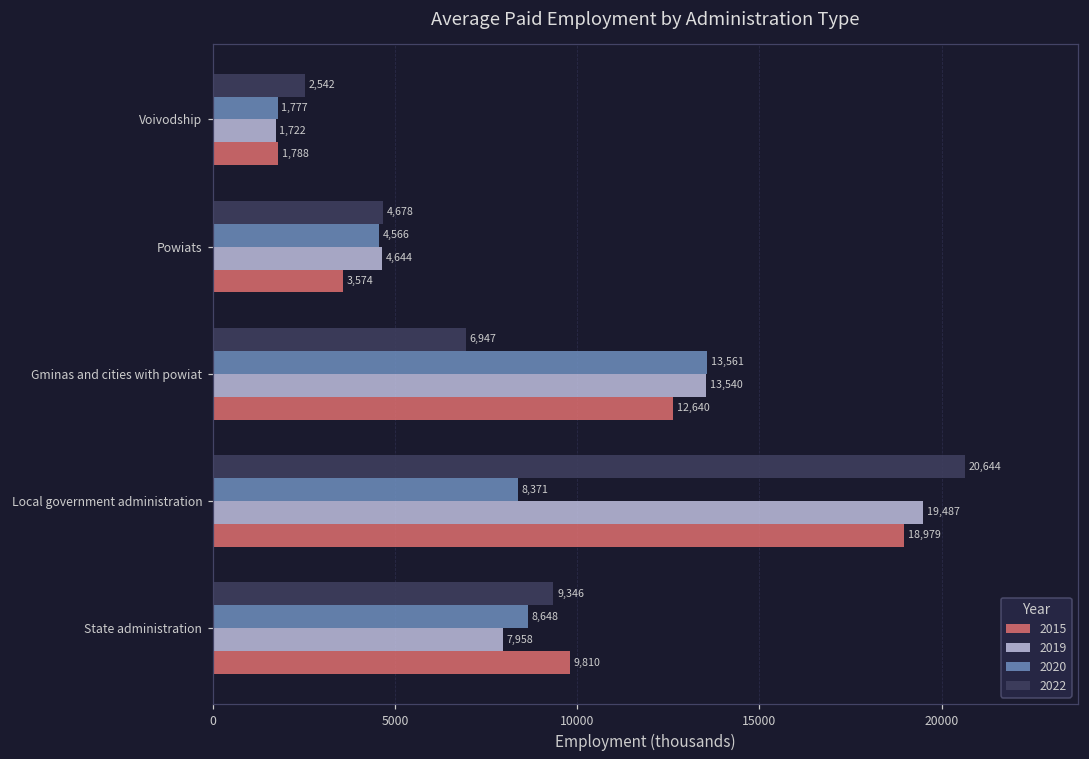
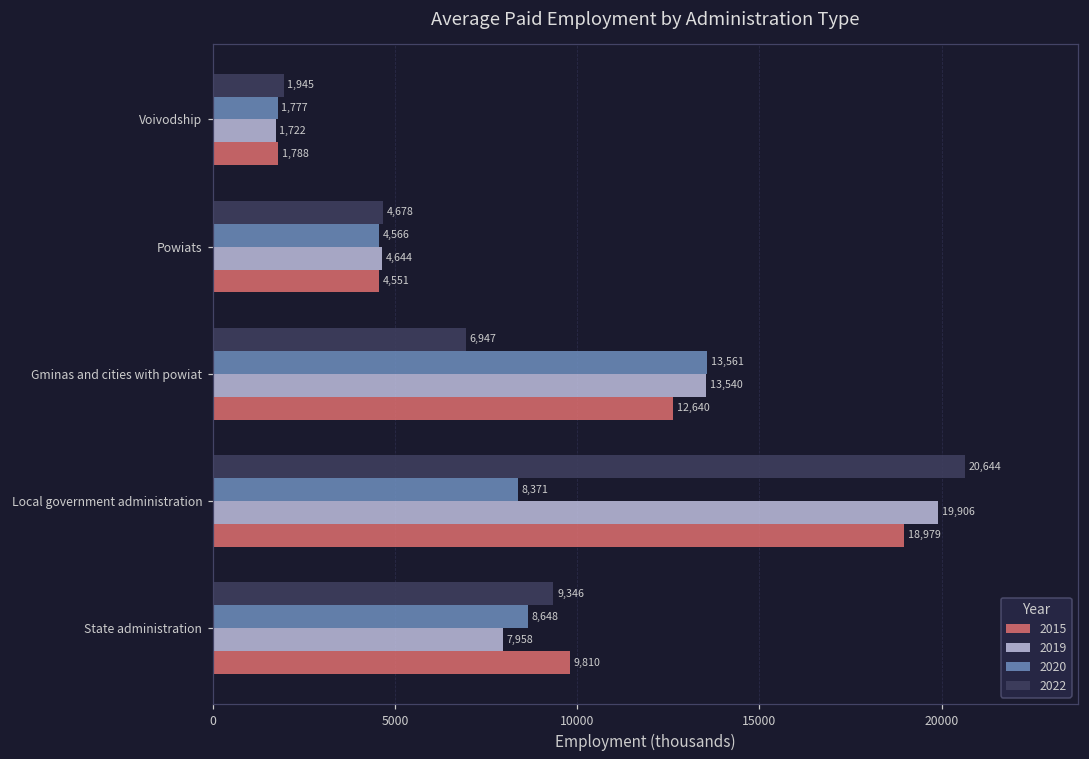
2022, Voivodship: 2,542 -> 1,945
2015, Powiats: 3,574 -> 4,551
2019, Local government administration: 19,487 -> 19,906
